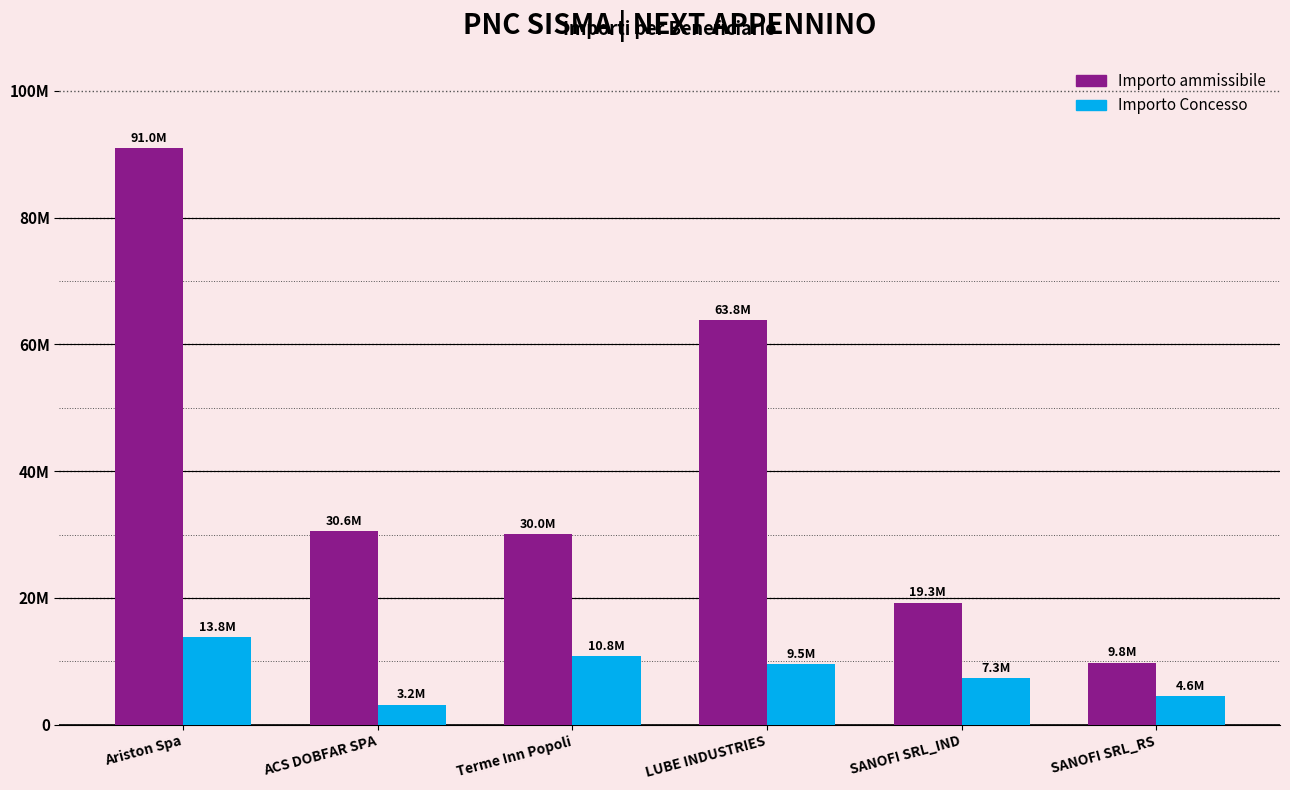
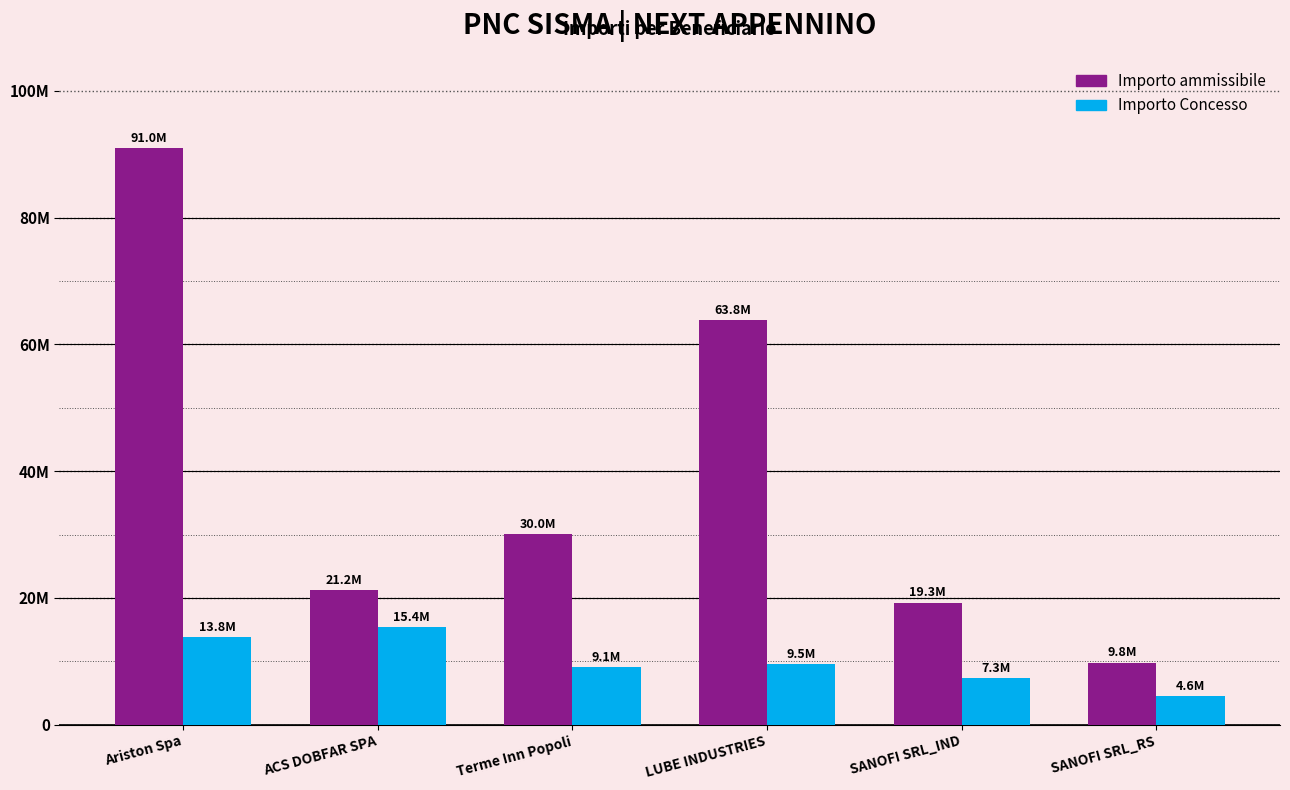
Importo ammissibile, ACS DOBFAR SPA: 30.6M -> 21.2M
Importo Concesso, ACS DOBFAR SPA: 3.2M -> 15.4M
Importo Concesso, Terme Inn Popoli: 10.8M -> 9.1M
